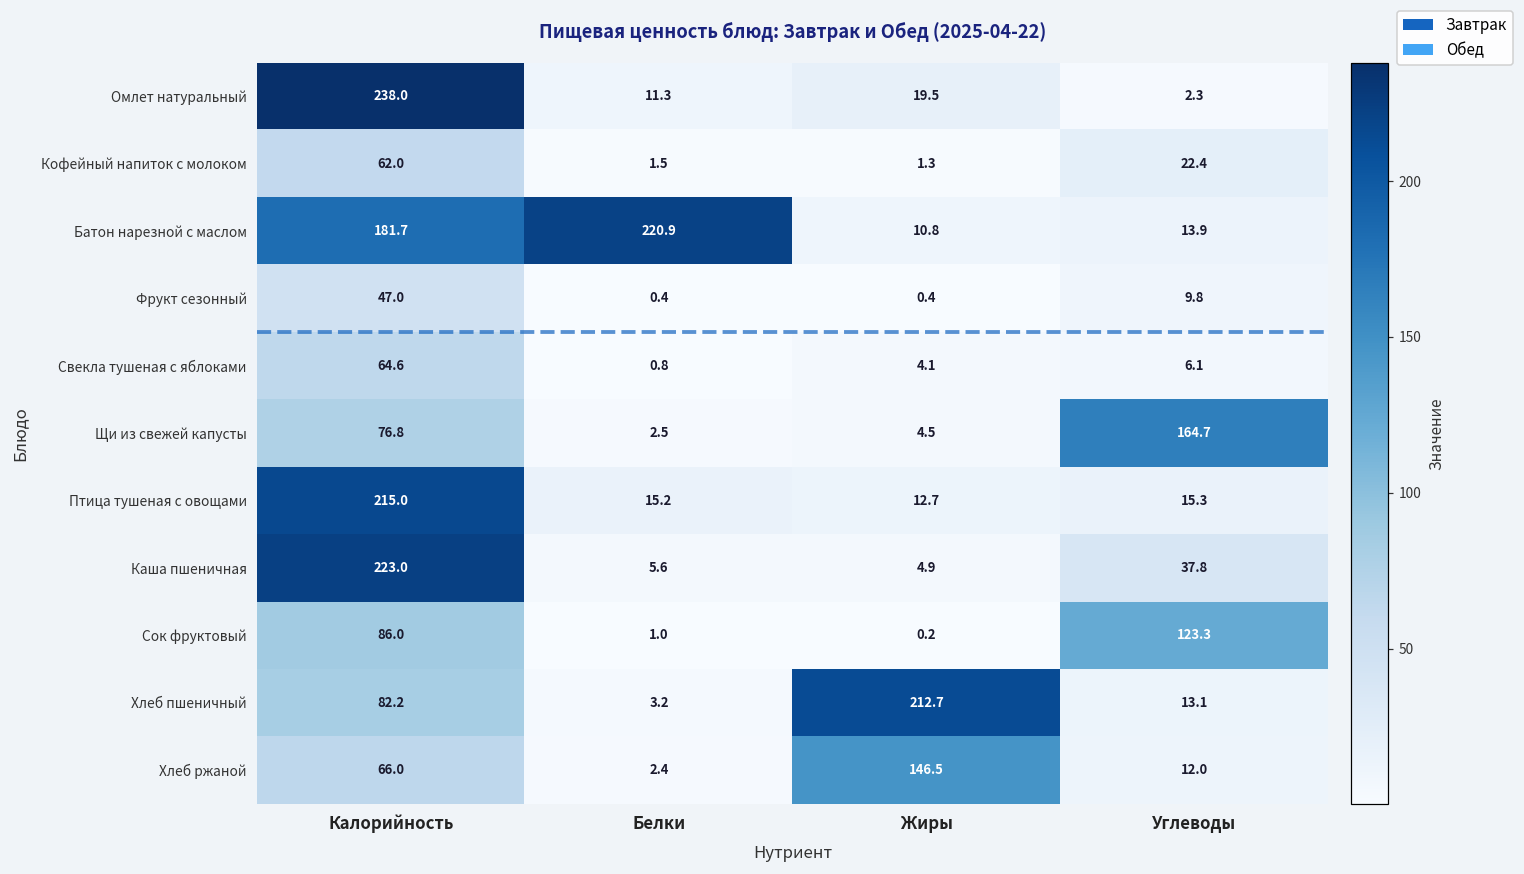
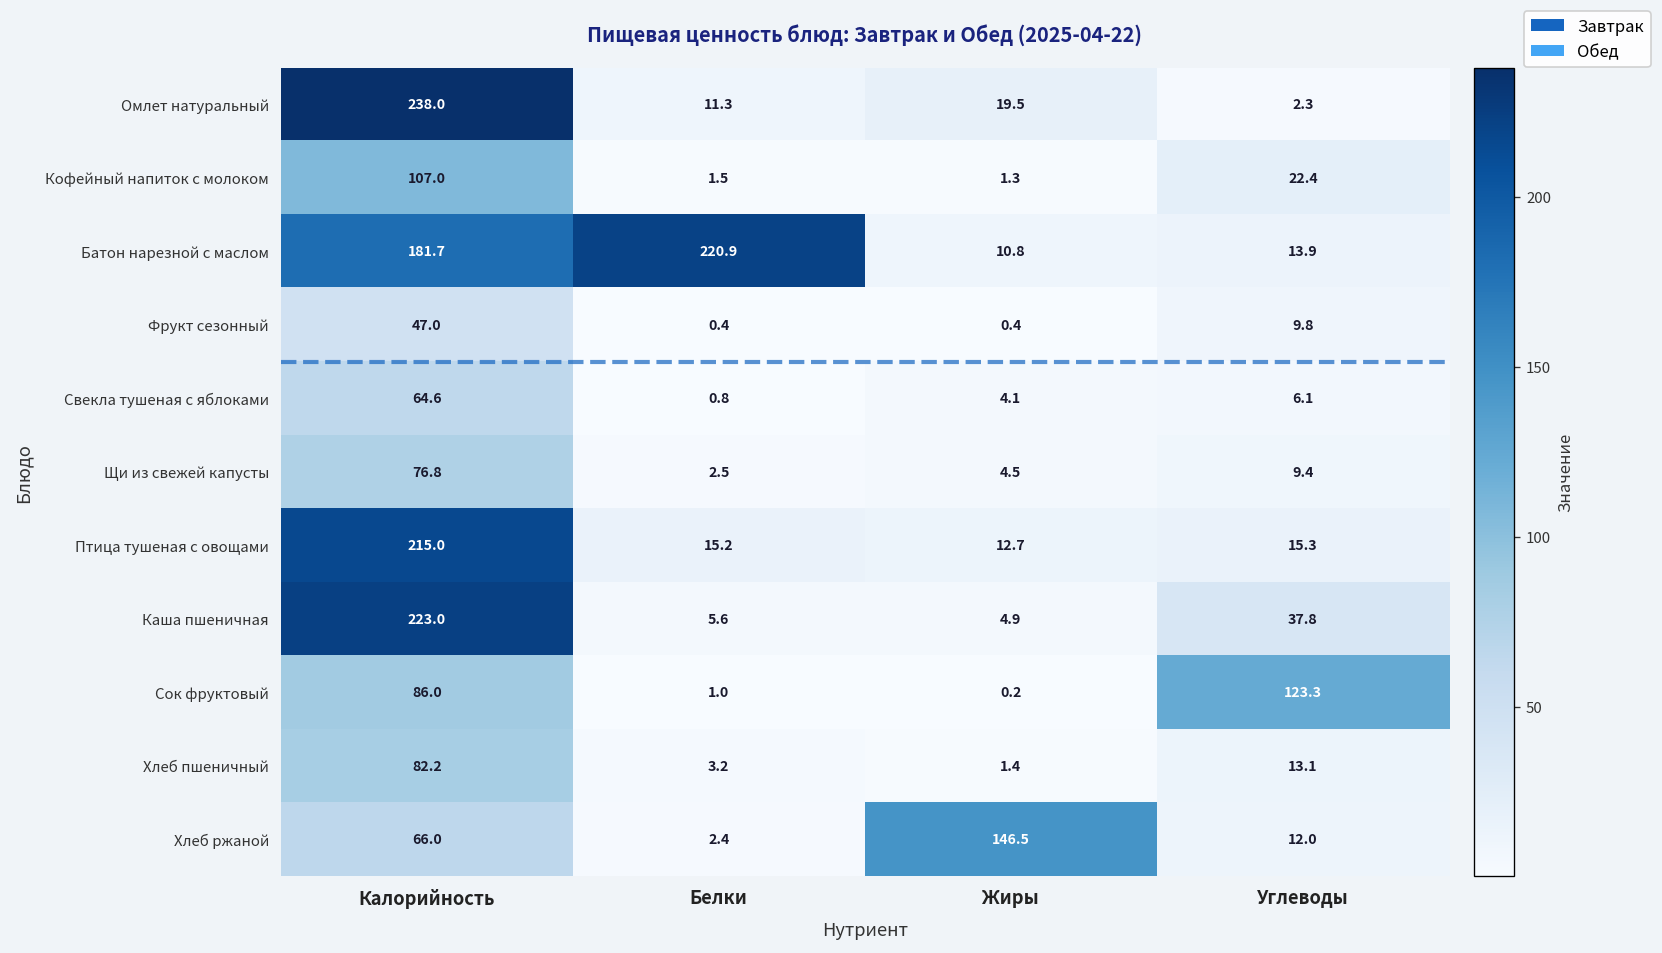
Кофейный напиток с молоком, Калорийность: 62.0 -> 107.0
Щи из свежей капусты, Углеводы: 164.7 -> 9.4
Хлеб пшеничный, Жиры: 212.7 -> 1.4
